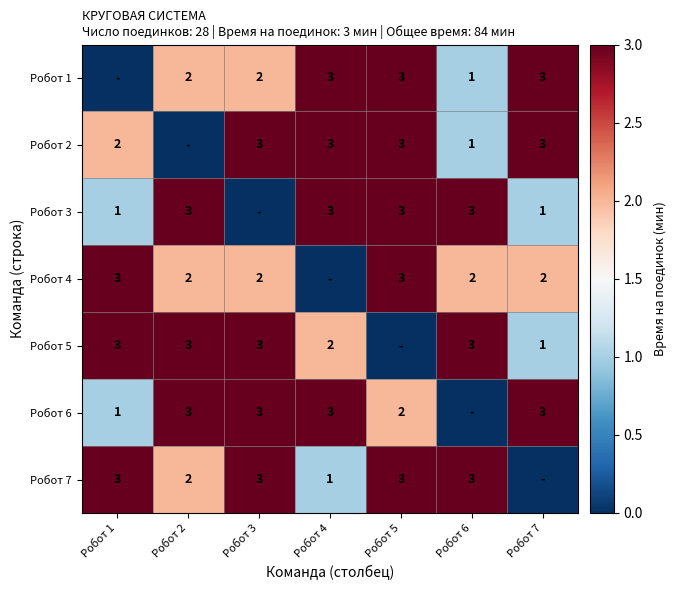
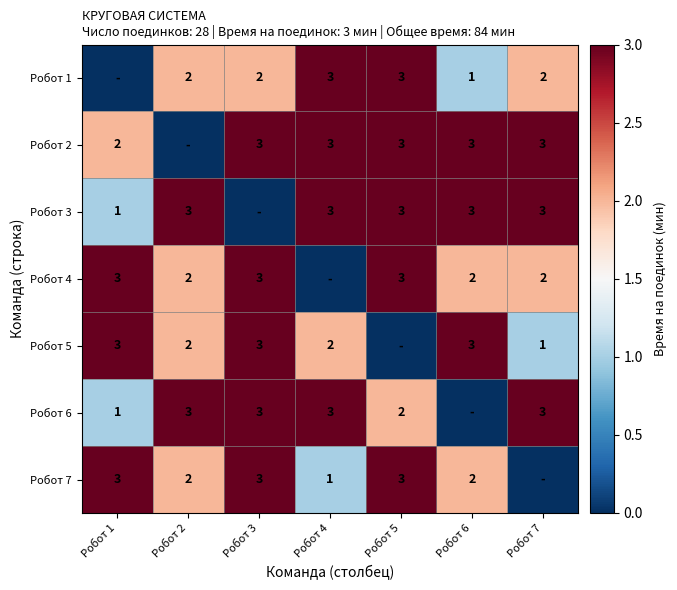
Робот 1, Робот 7: 3 -> 2
Робот 2, Робот 6: 1 -> 3
Робот 3, Робот 7: 1 -> 3
Робот 4, Робот 3: 2 -> 3
Робот 5, Робот 2: 3 -> 2
Робот 7, Робот 6: 3 -> 2
